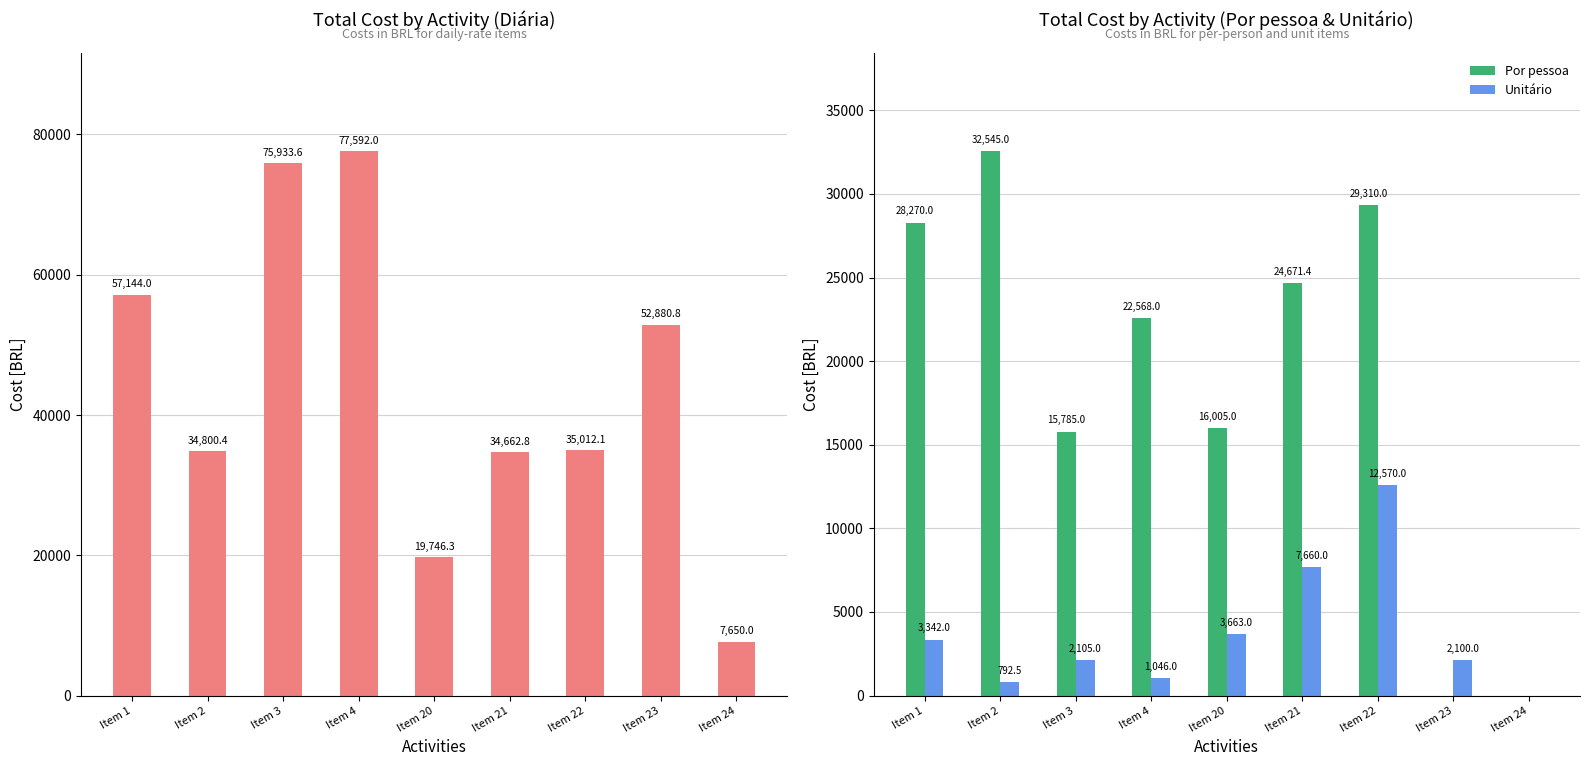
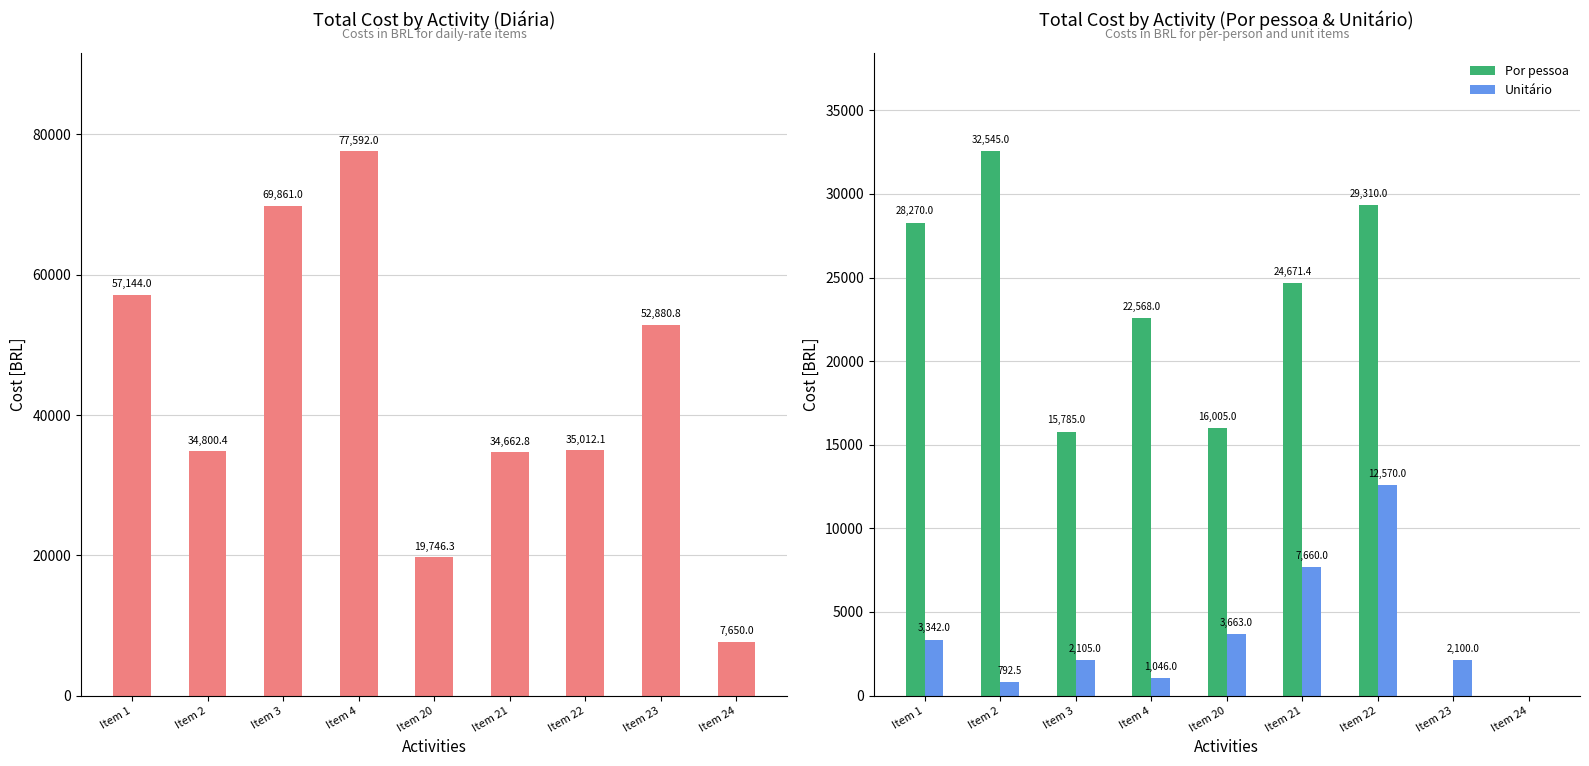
Total Cost by Activity (Diária), Item 3: 75,933.6 -> 69,861.0
